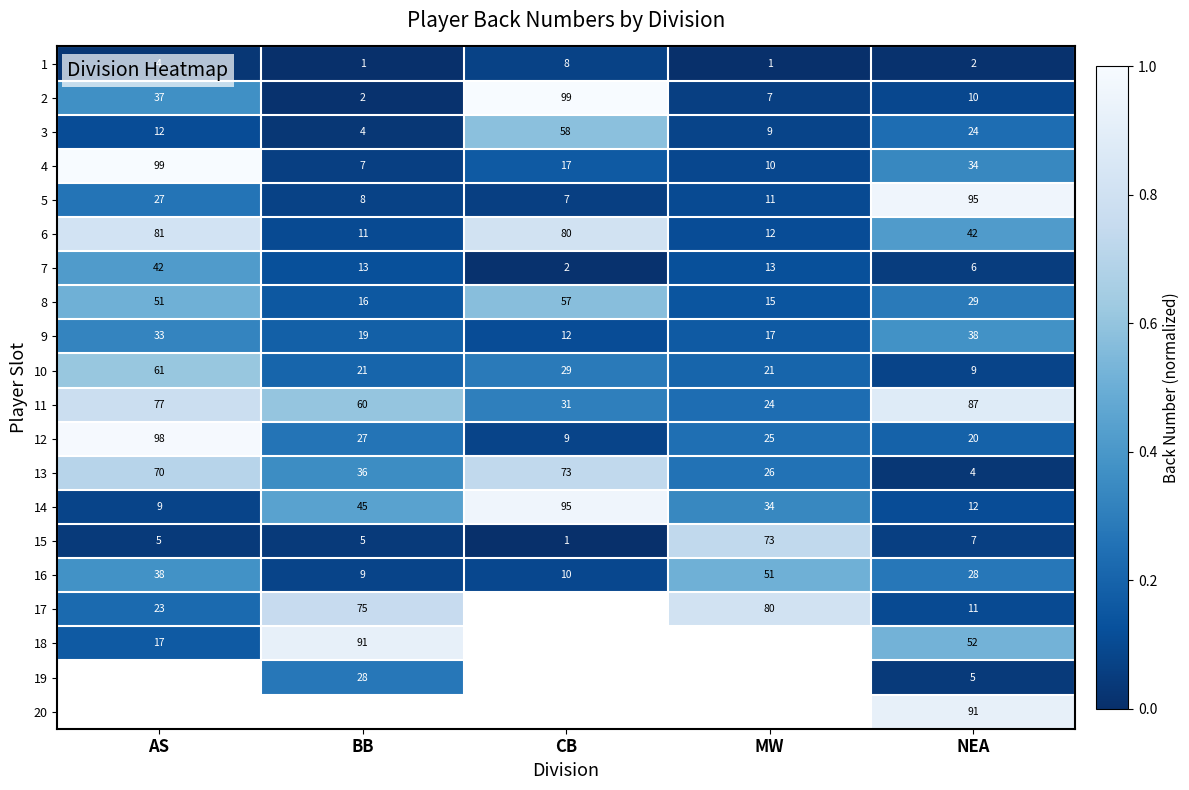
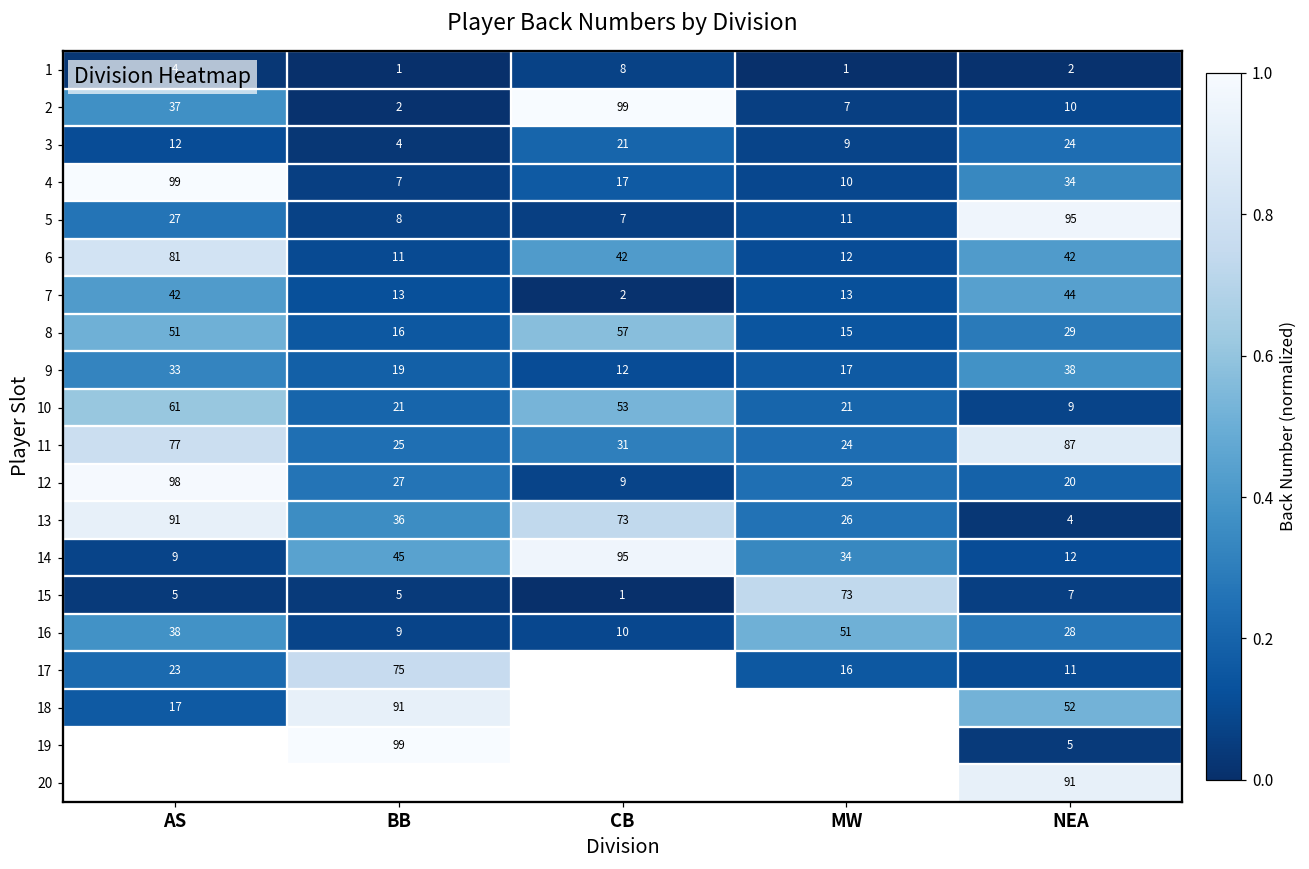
3, CB: 58 -> 21
6, CB: 80 -> 42
7, NEA: 6 -> 44
10, CB: 29 -> 53
11, BB: 60 -> 25
13, AS: 70 -> 91
17, MW: 80 -> 16
19, BB: 28 -> 99
